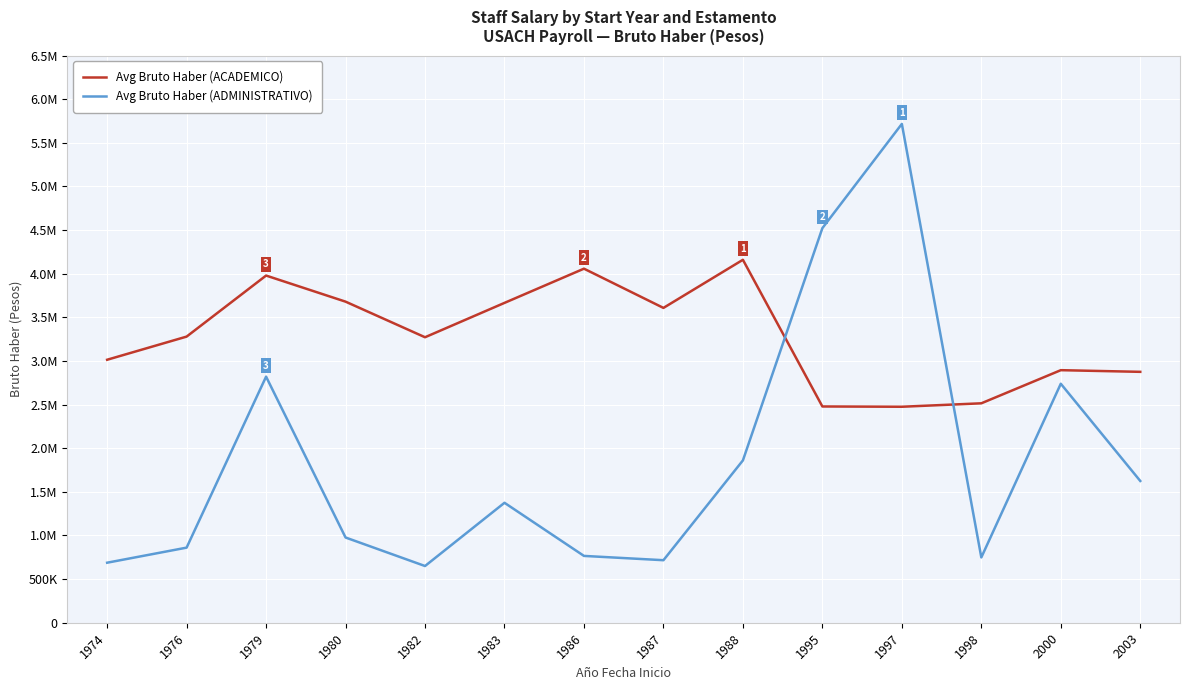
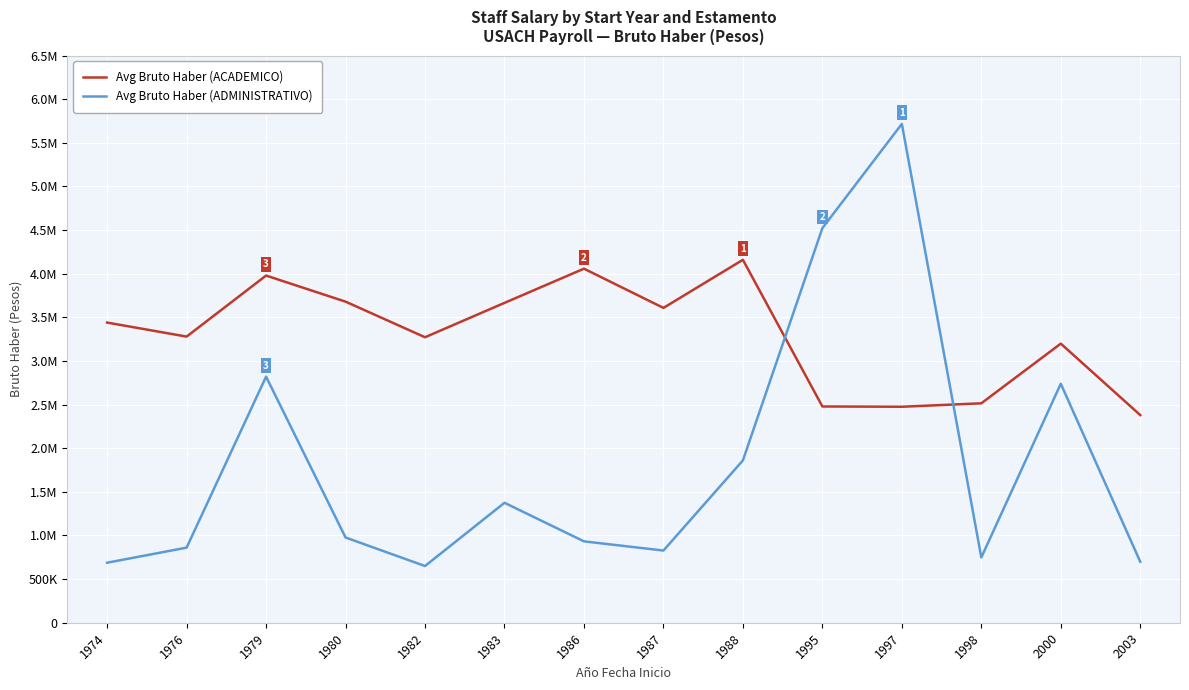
Avg Bruto Haber (ACADEMICO), 1974: 3000000 -> 3400000
Avg Bruto Haber (ADMINISTRATIVO), 1986: 800000 -> 900000
Avg Bruto Haber (ADMINISTRATIVO), 1987: 700000 -> 800000
Avg Bruto Haber (ACADEMICO), 2000: 2900000 -> 3200000
Avg Bruto Haber (ACADEMICO), 2003: 2900000 -> 2400000
Avg Bruto Haber (ADMINISTRATIVO), 2003: 1600000 -> 700000
